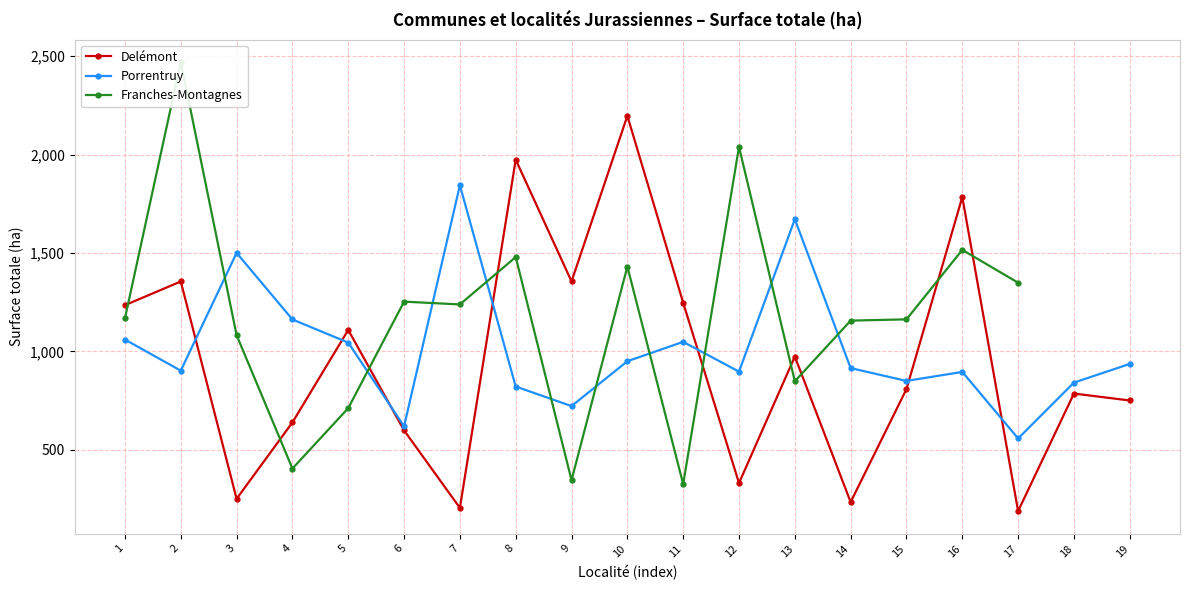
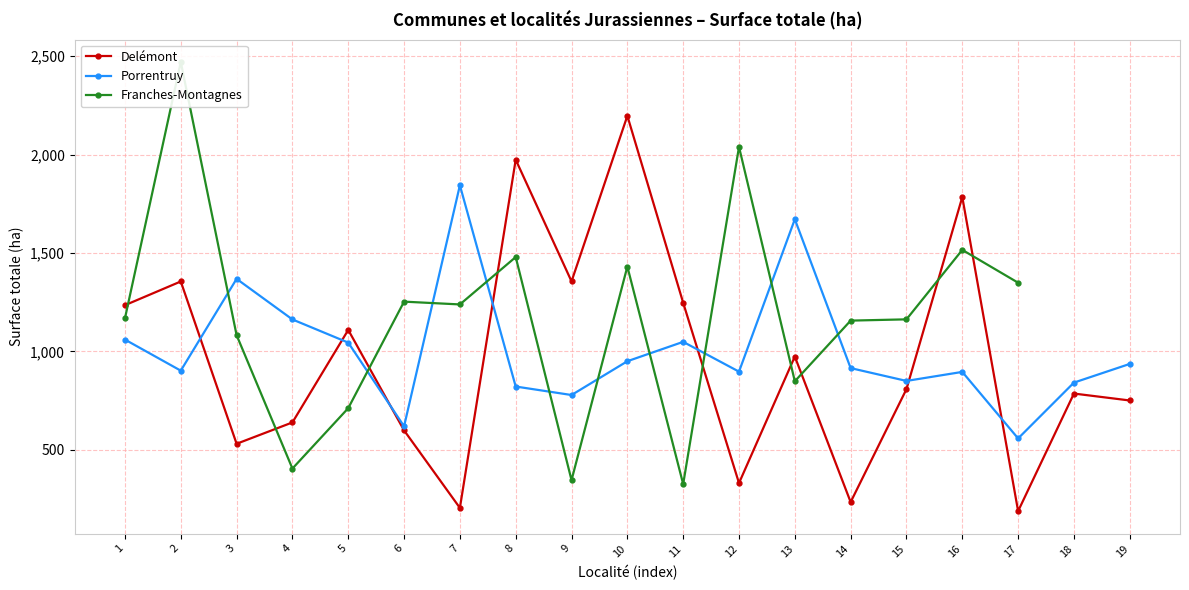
Delémont, 3: 250 -> 530
Porrentruy, 3: 1,500 -> 1,370
Porrentruy, 9: 720 -> 780
